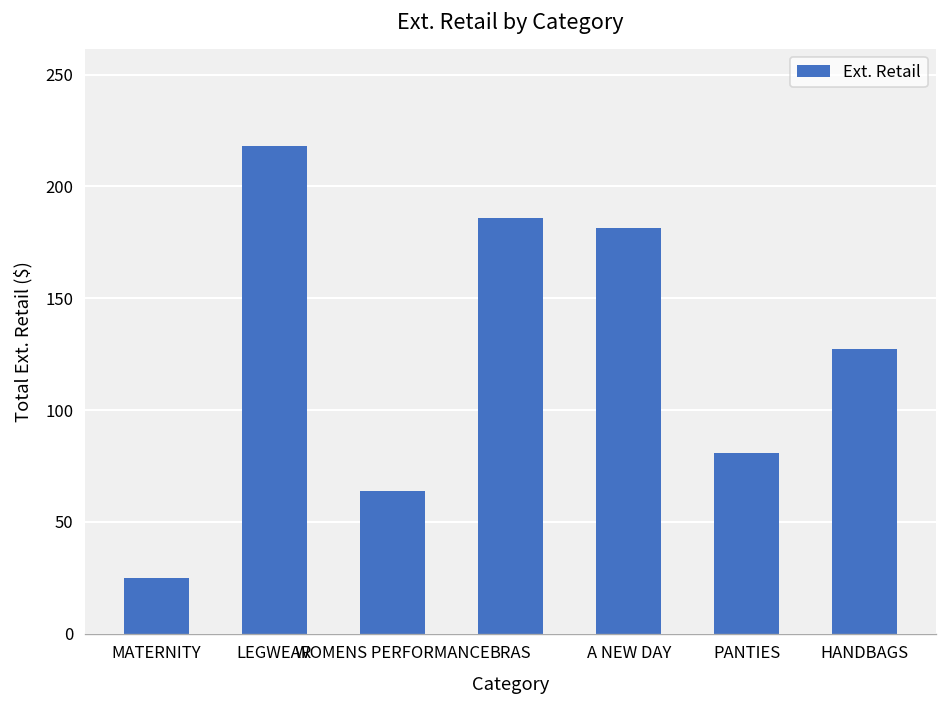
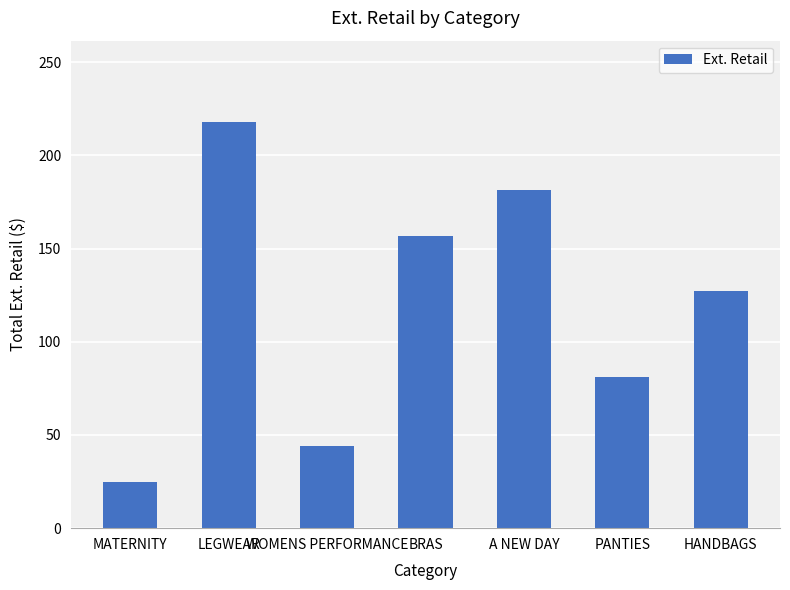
WOMENS PERFORMANCE: 64 -> 44
BRAS: 186 -> 157
